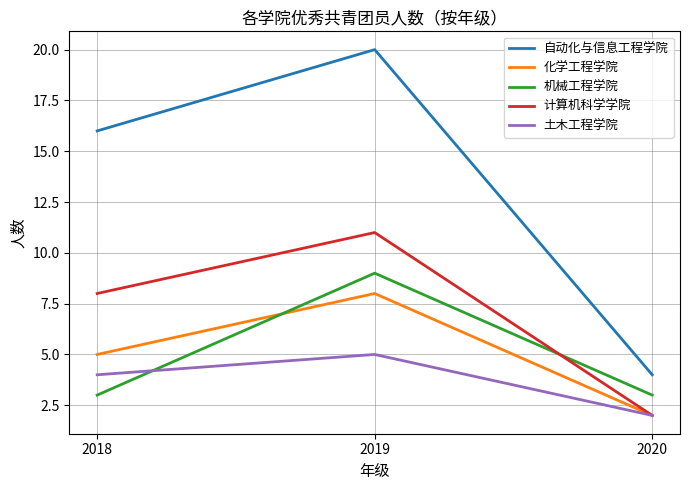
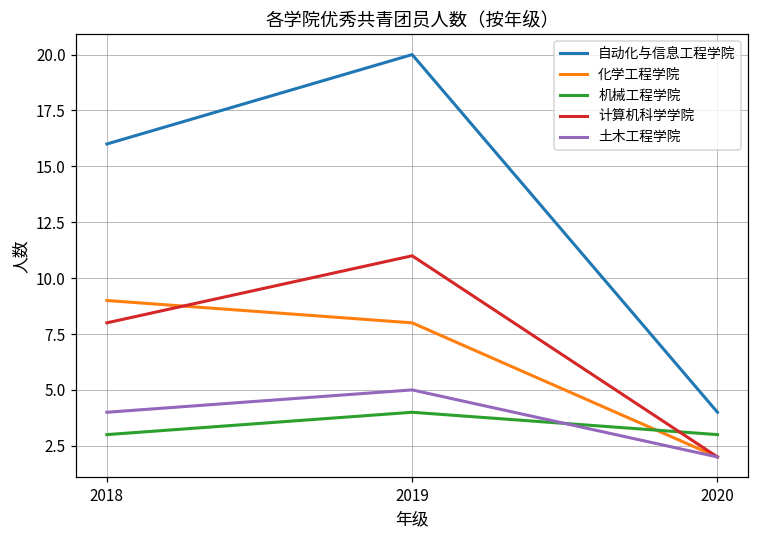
化学工程学院, 2018: 5 -> 9
机械工程学院, 2019: 9 -> 4
